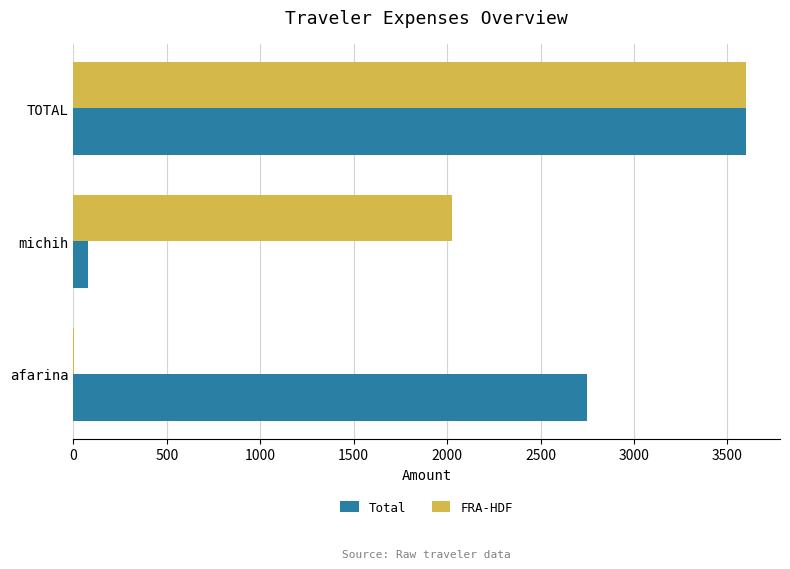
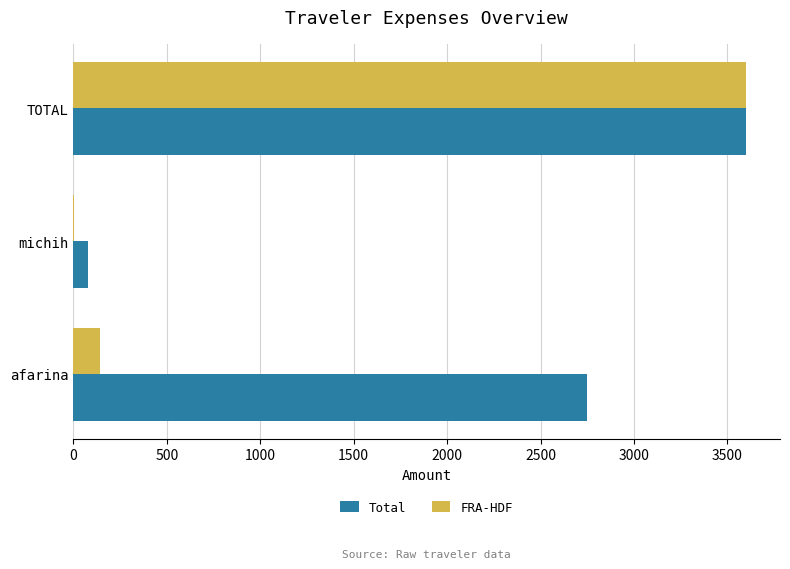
FRA-HDF, michih: 2030 -> 0
FRA-HDF, afarina: 0 -> 140
